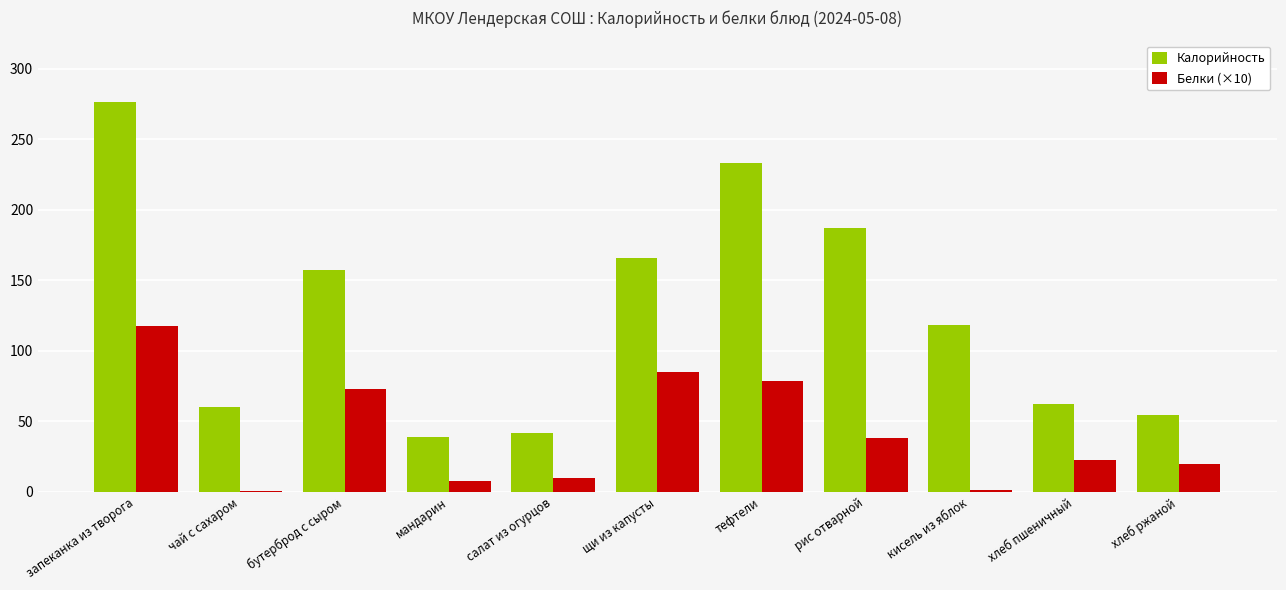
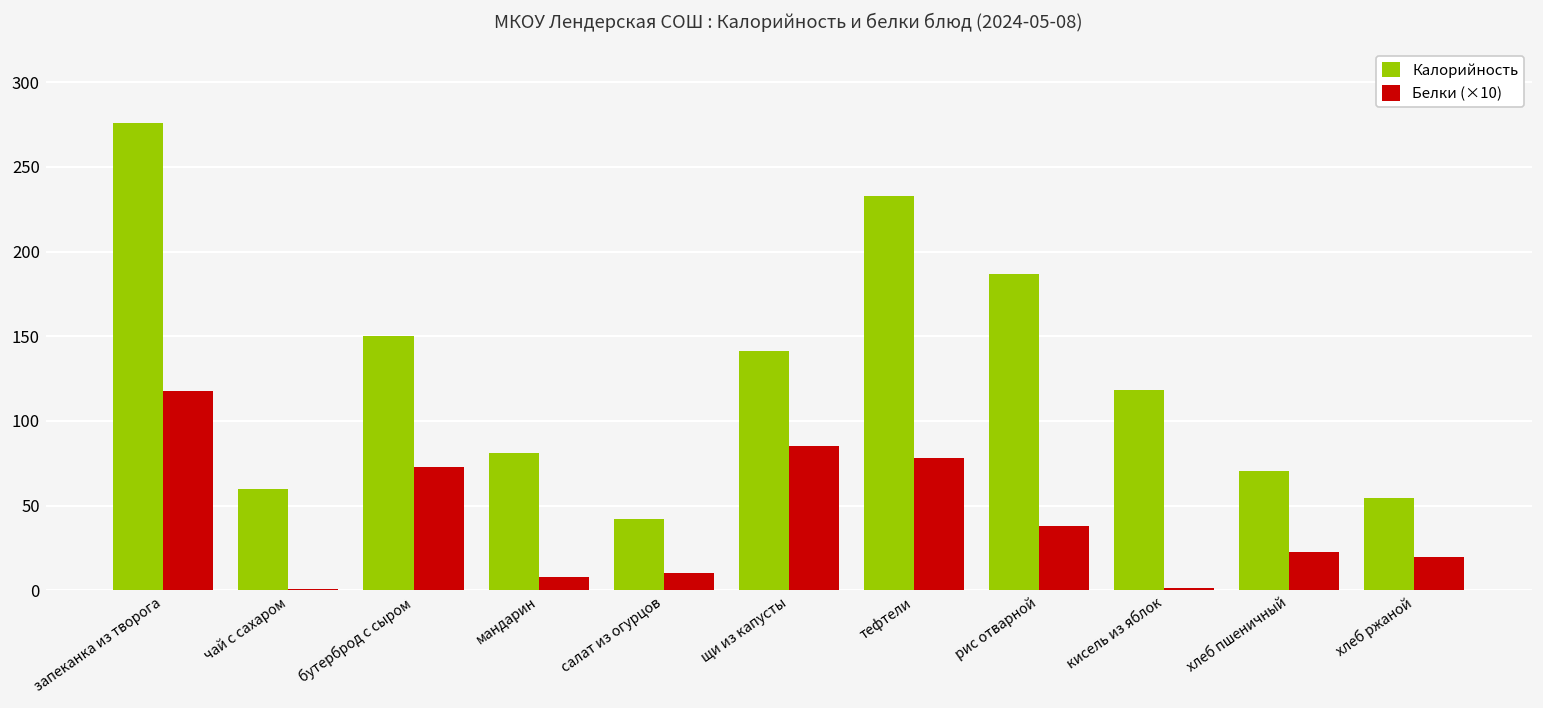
Калорийность, бутерброд с сыром: 157 -> 150
Калорийность, мандарин: 39 -> 81
Калорийность, щи из капусты: 166 -> 142
Калорийность, хлеб пшеничный: 62 -> 71
